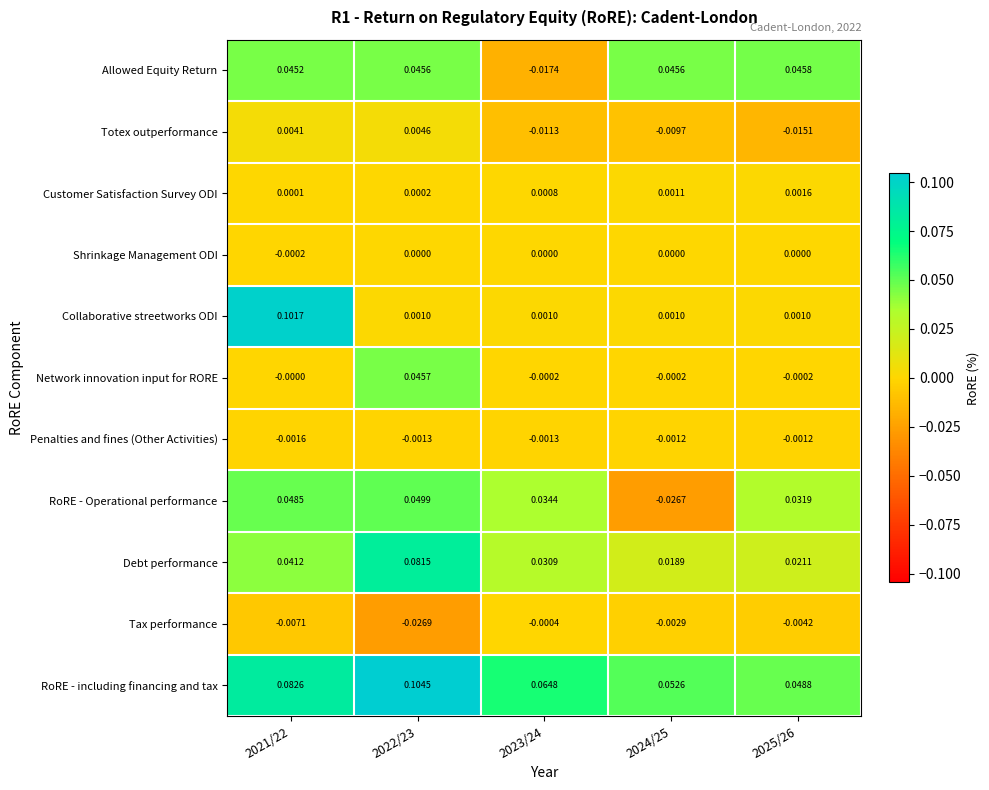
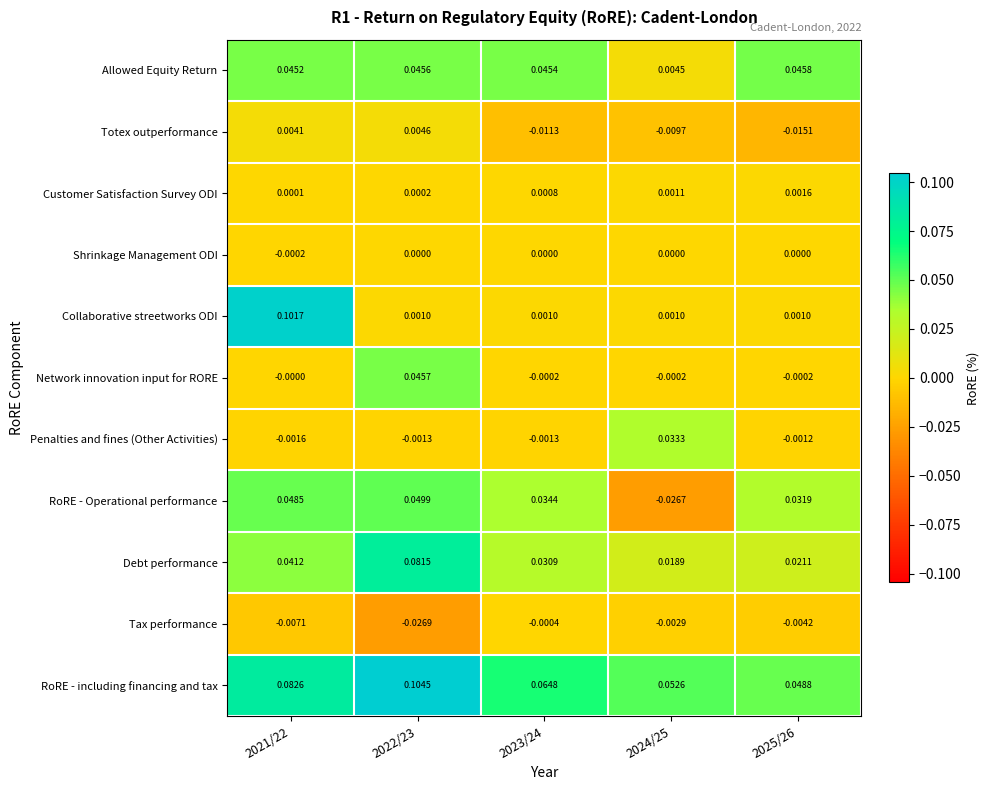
Allowed Equity Return, 2023/24: -0.0174 -> 0.0454
Allowed Equity Return, 2024/25: 0.0456 -> 0.0045
Penalties and fines (Other Activities), 2024/25: -0.0012 -> 0.0333
